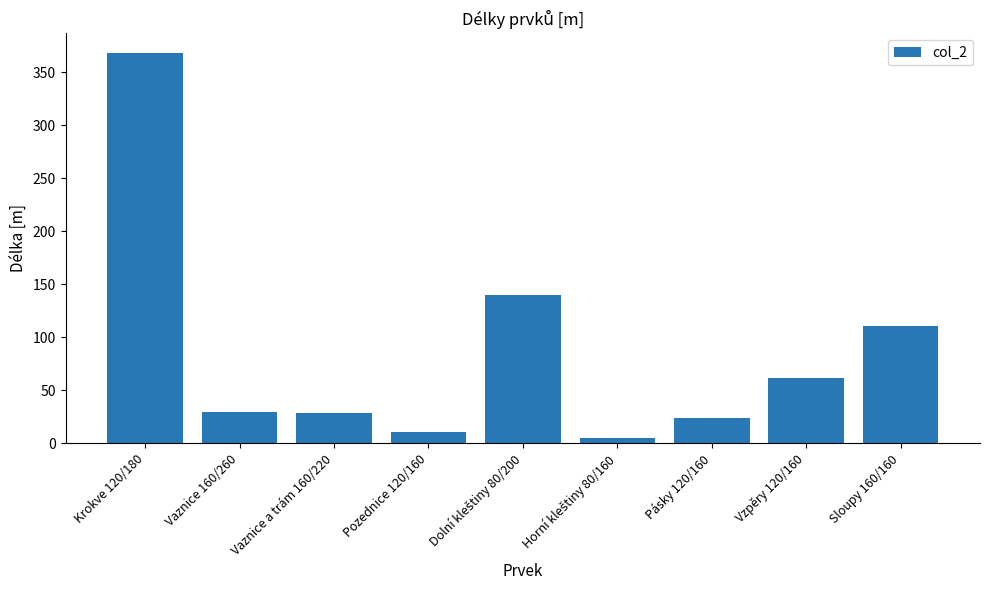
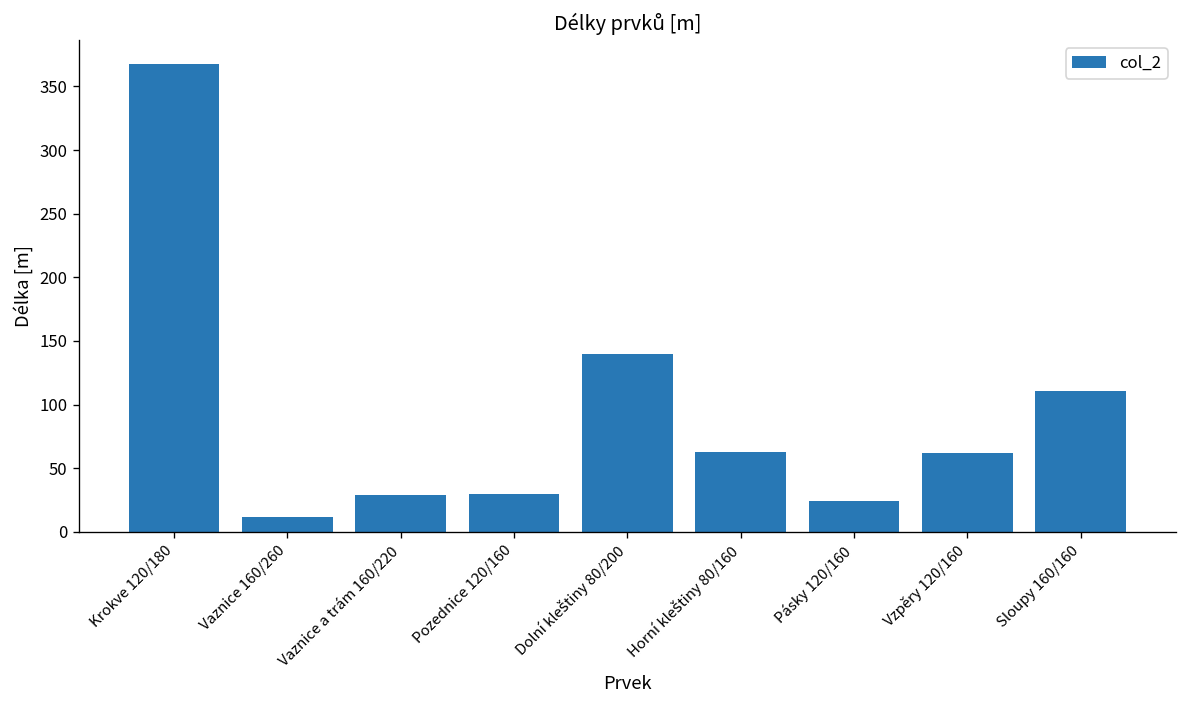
Vaznice 160/260: 30 -> 12
Pozednice 120/160: 11 -> 30
Horní kleštiny 80/160: 5 -> 62
